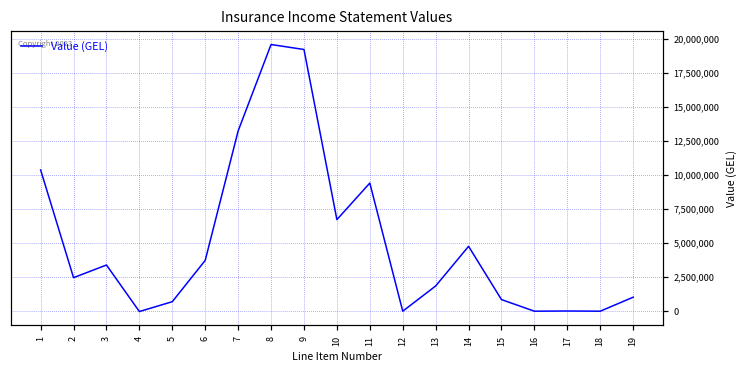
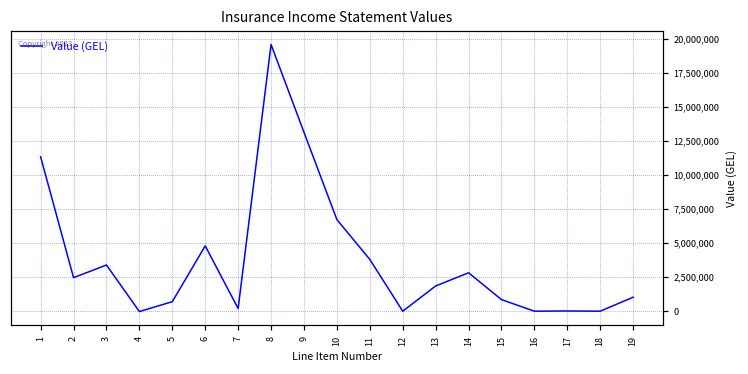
1: 10,400,000 -> 11,300,000
6: 3,700,000 -> 4,800,000
7: 13,200,000 -> 200,000
9: 19,200,000 -> 13,100,000
11: 9,400,000 -> 3,800,000
14: 4,800,000 -> 2,800,000
